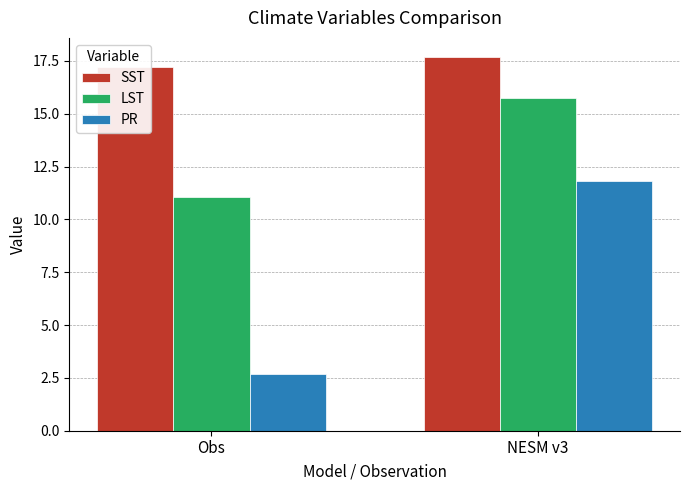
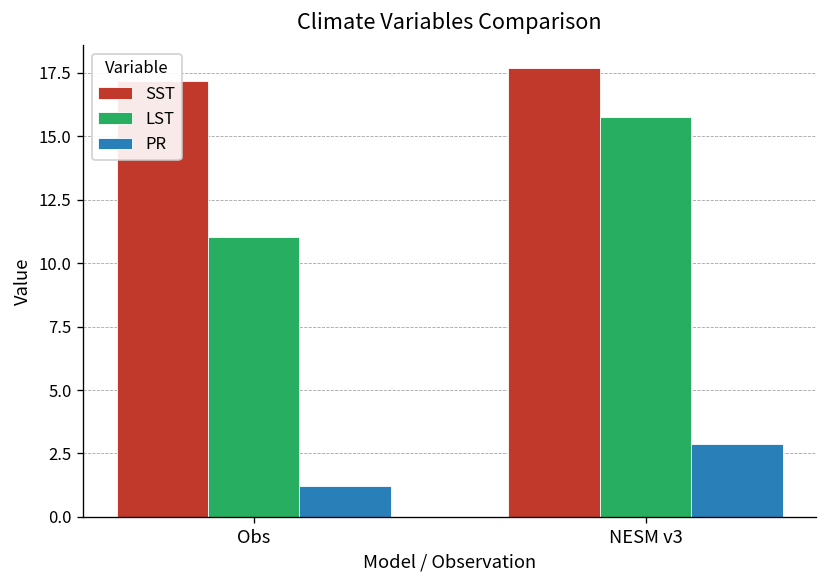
PR, Obs: 2.7 -> 1.2
PR, NESM v3: 11.8 -> 2.9
